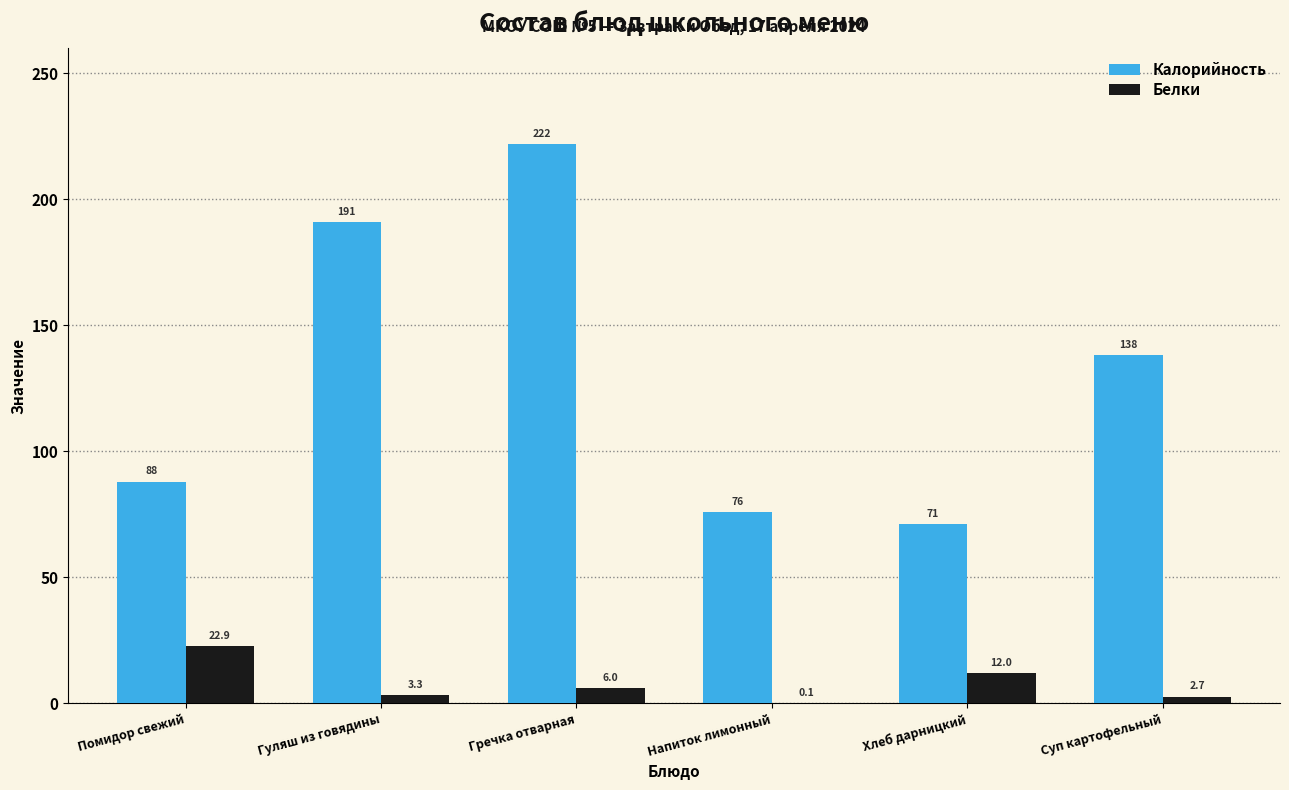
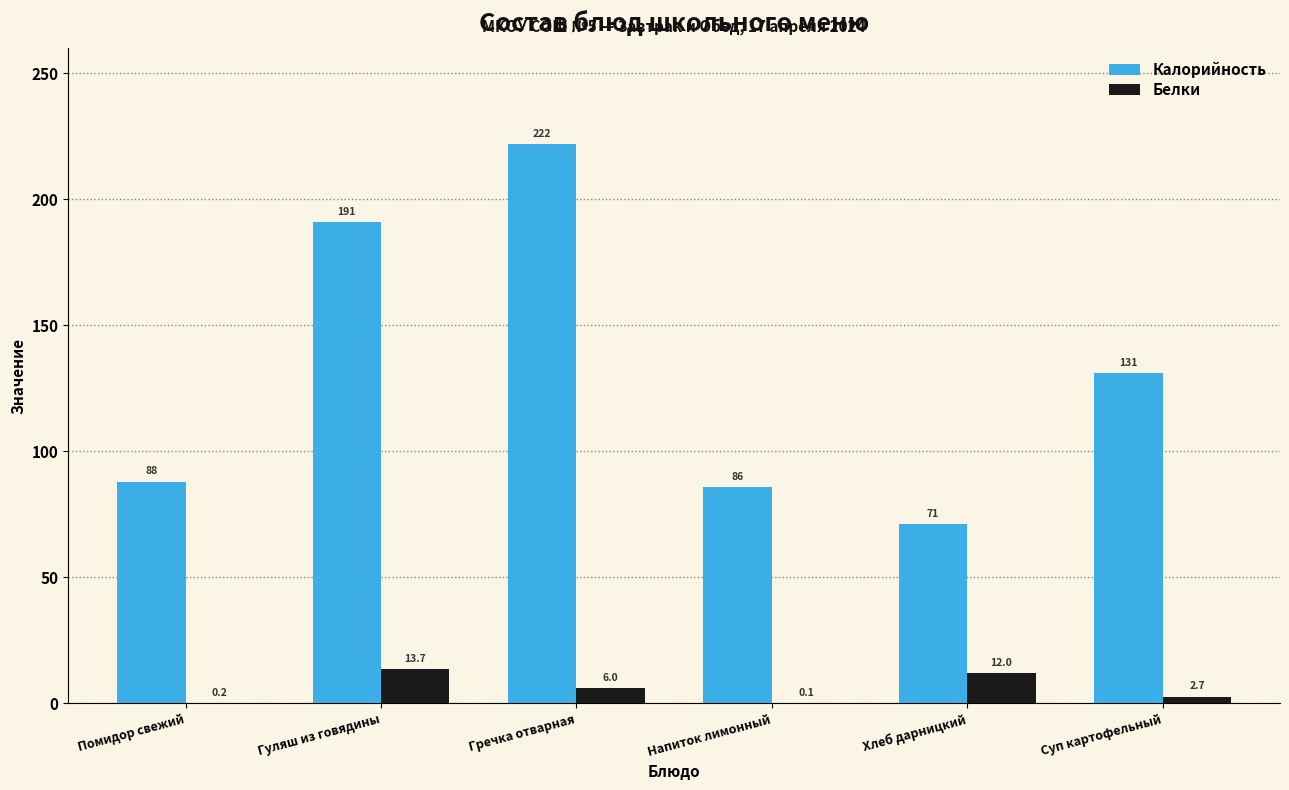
Белки, Помидор свежий: 22.9 -> 0.2
Белки, Гуляш из говядины: 3.3 -> 13.7
Калорийность, Напиток лимонный: 76 -> 86
Калорийность, Суп картофельный: 138 -> 131
